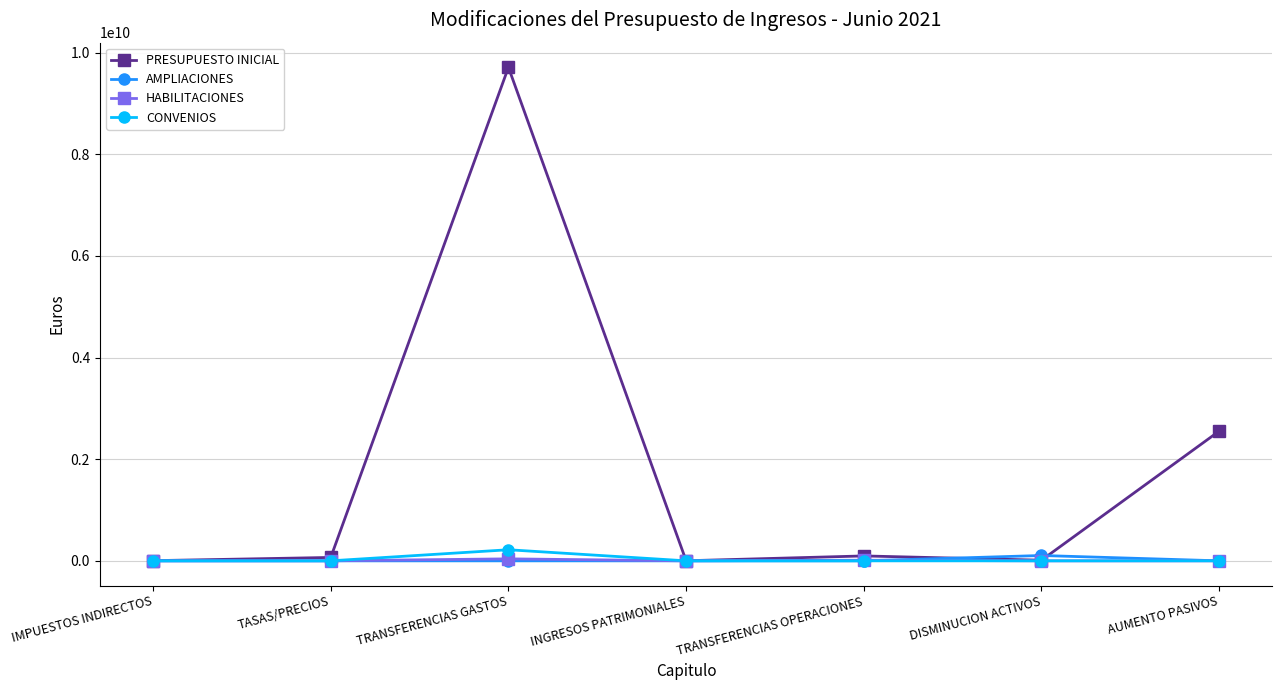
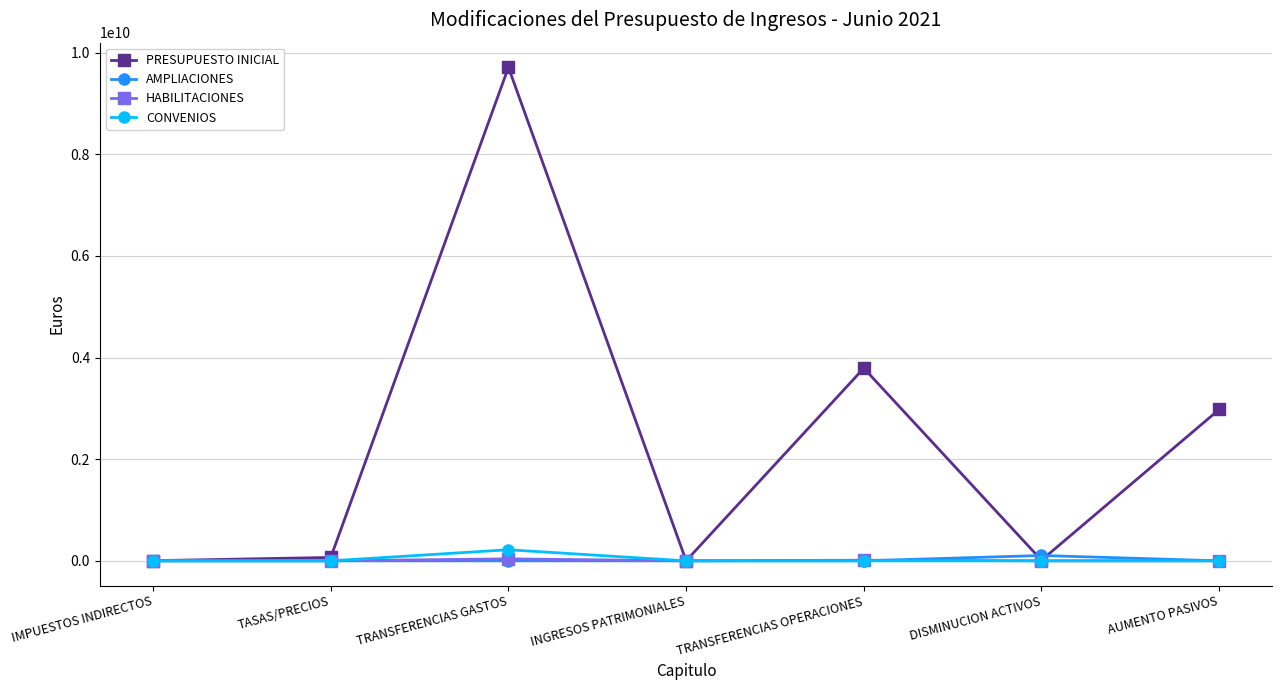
PRESUPUESTO INICIAL, TRANSFERENCIAS OPERACIONES: 100000000 -> 3800000000
PRESUPUESTO INICIAL, AUMENTO PASIVOS: 2600000000 -> 3000000000
